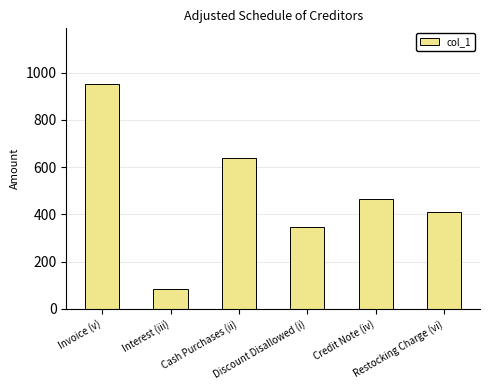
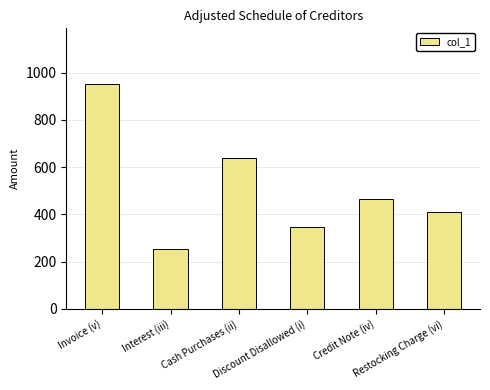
Interest (iii): 80 -> 260
